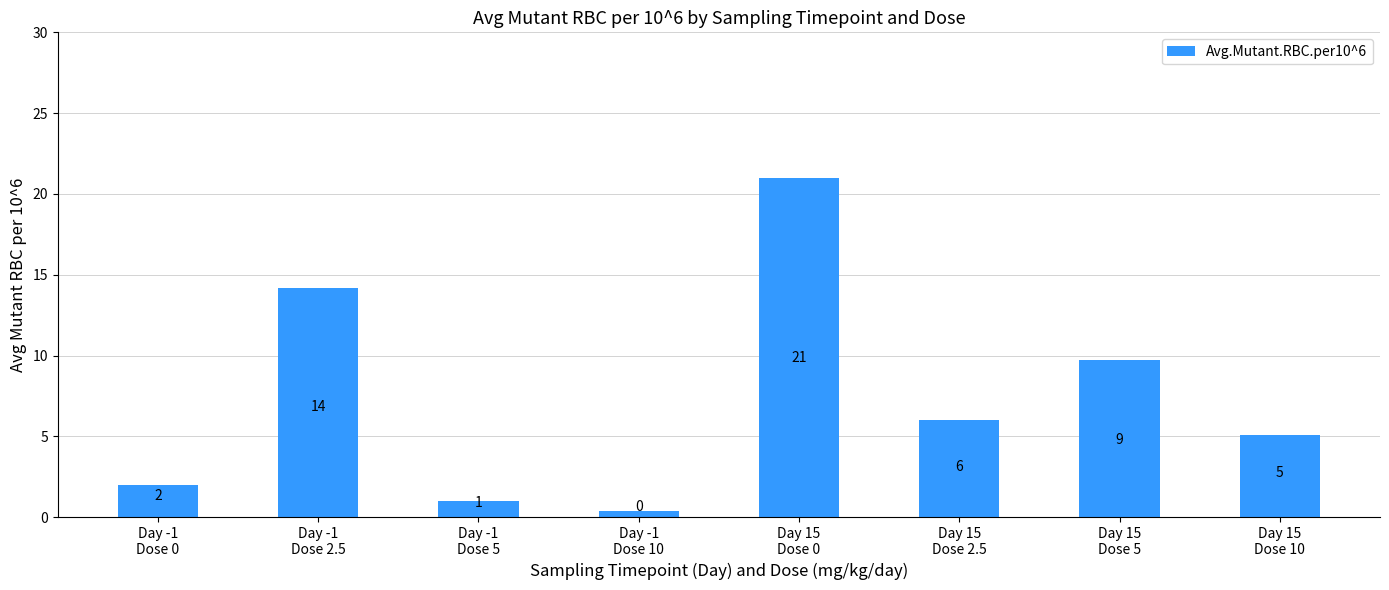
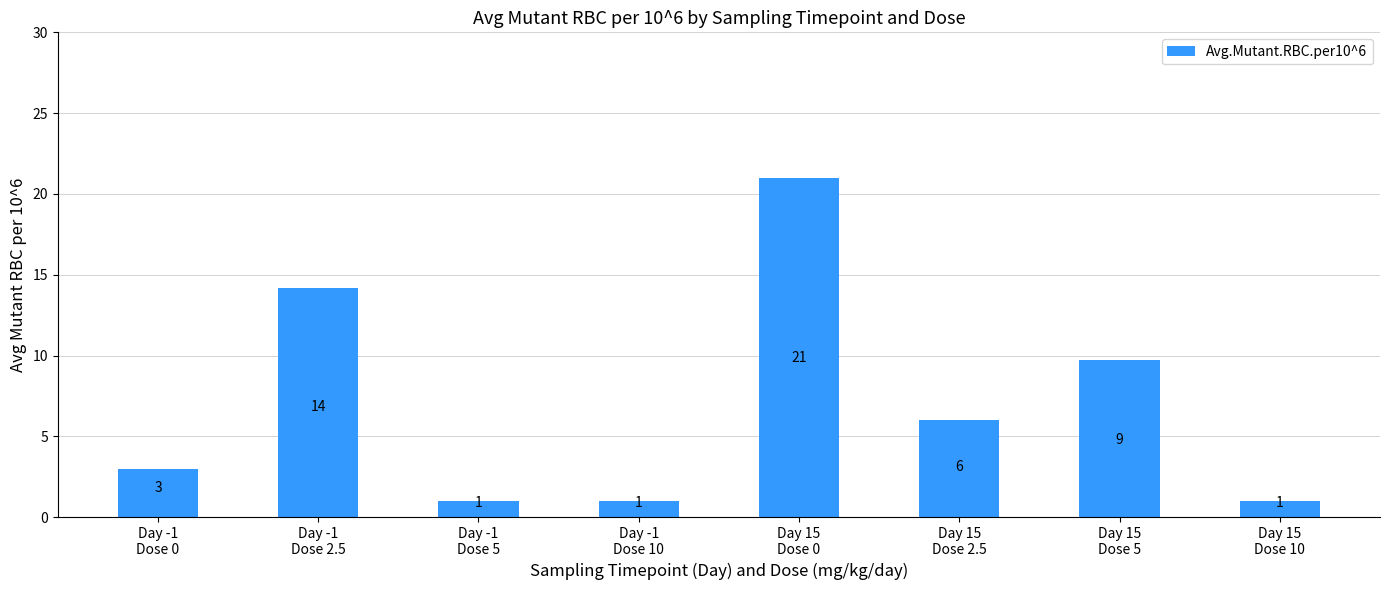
Day -1 Dose 0: 2 -> 3
Day -1 Dose 10: 0 -> 1
Day 15 Dose 10: 5 -> 1
